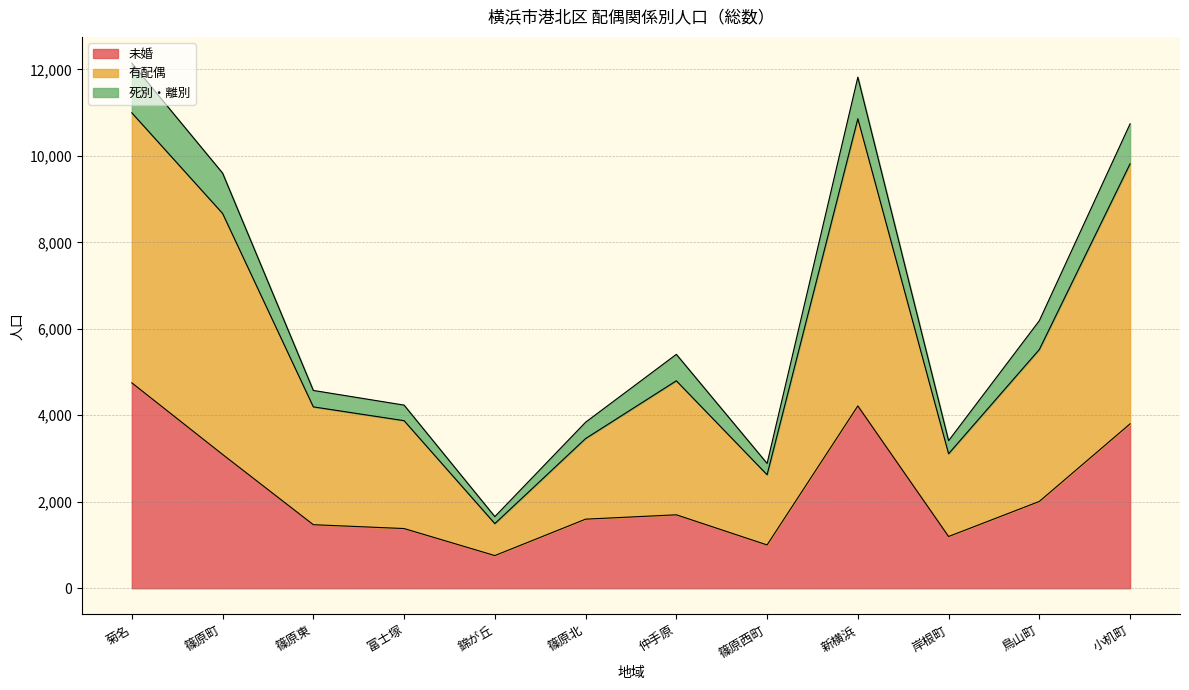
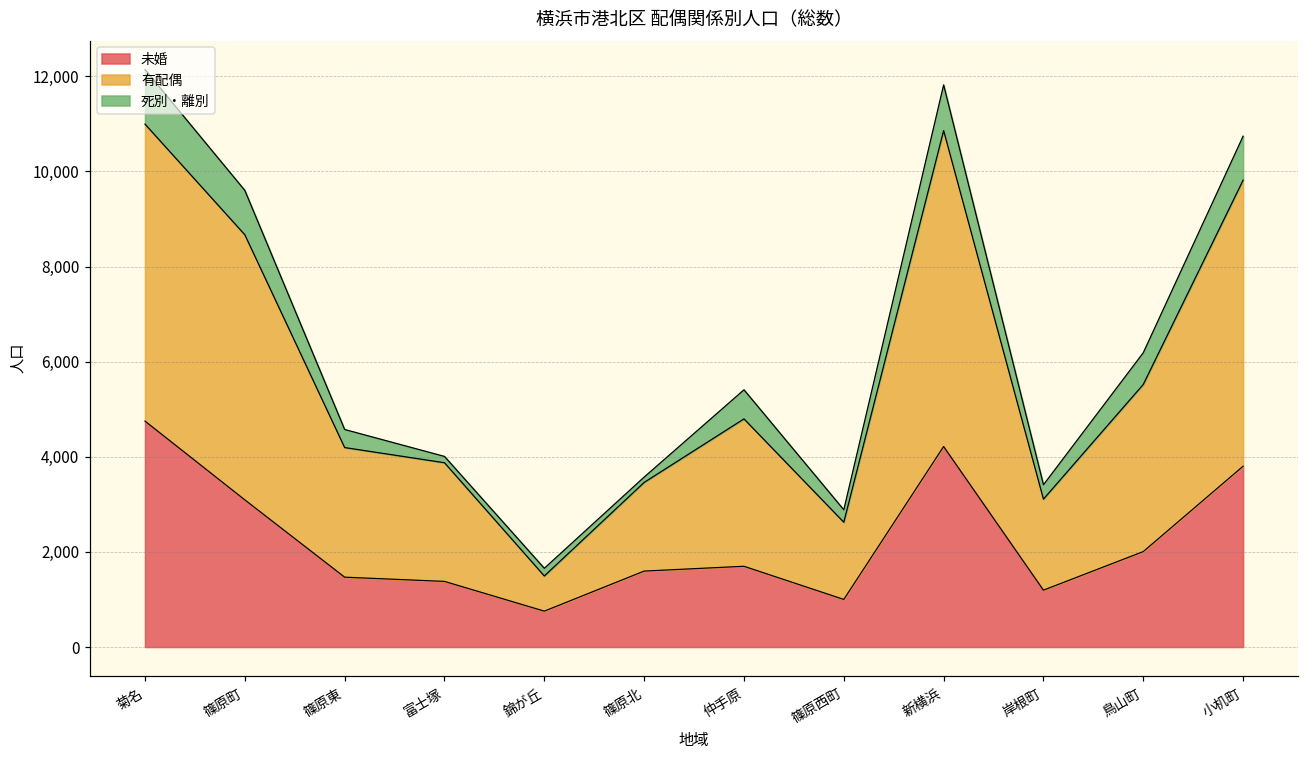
死別・離別, 富士塚: 400 -> 100
死別・離別, 篠原北: 400 -> 100
